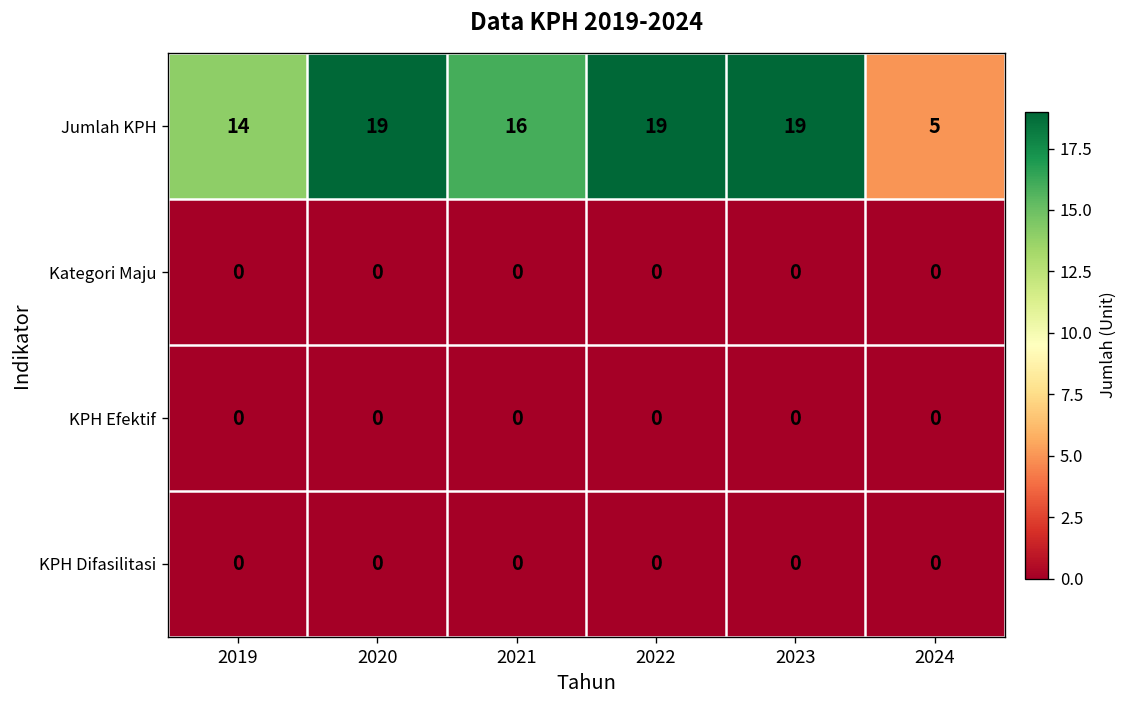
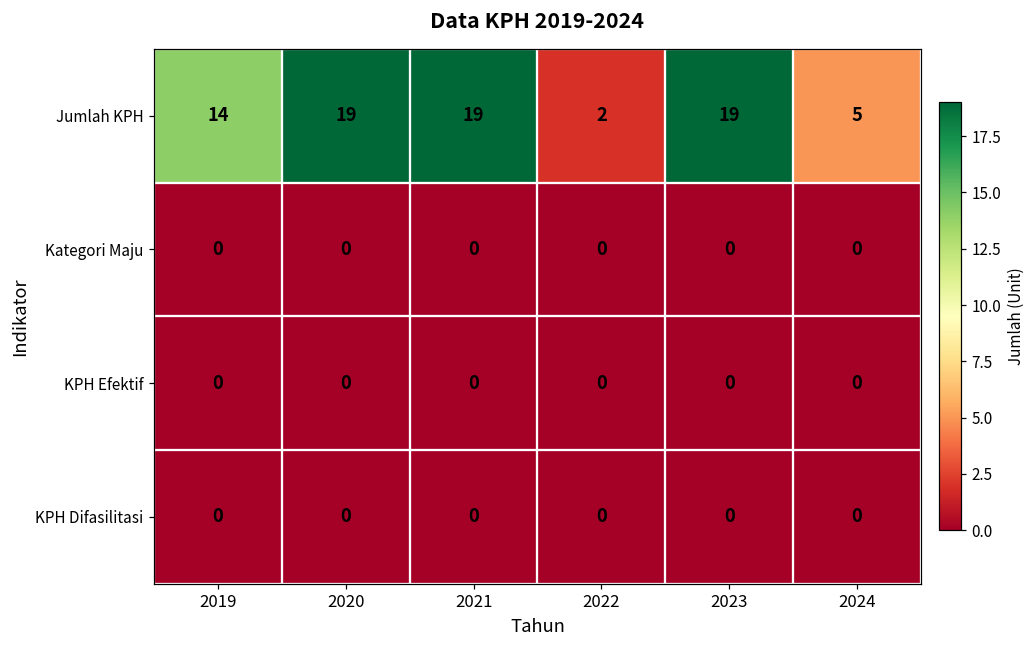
Jumlah KPH, 2021: 16 -> 19
Jumlah KPH, 2022: 19 -> 2
